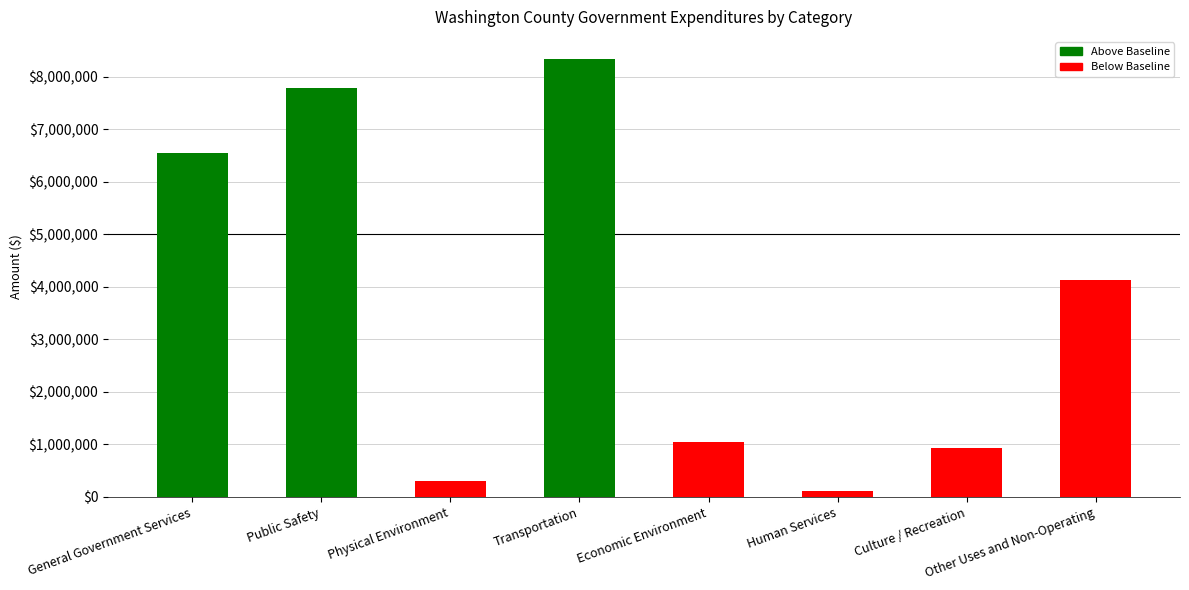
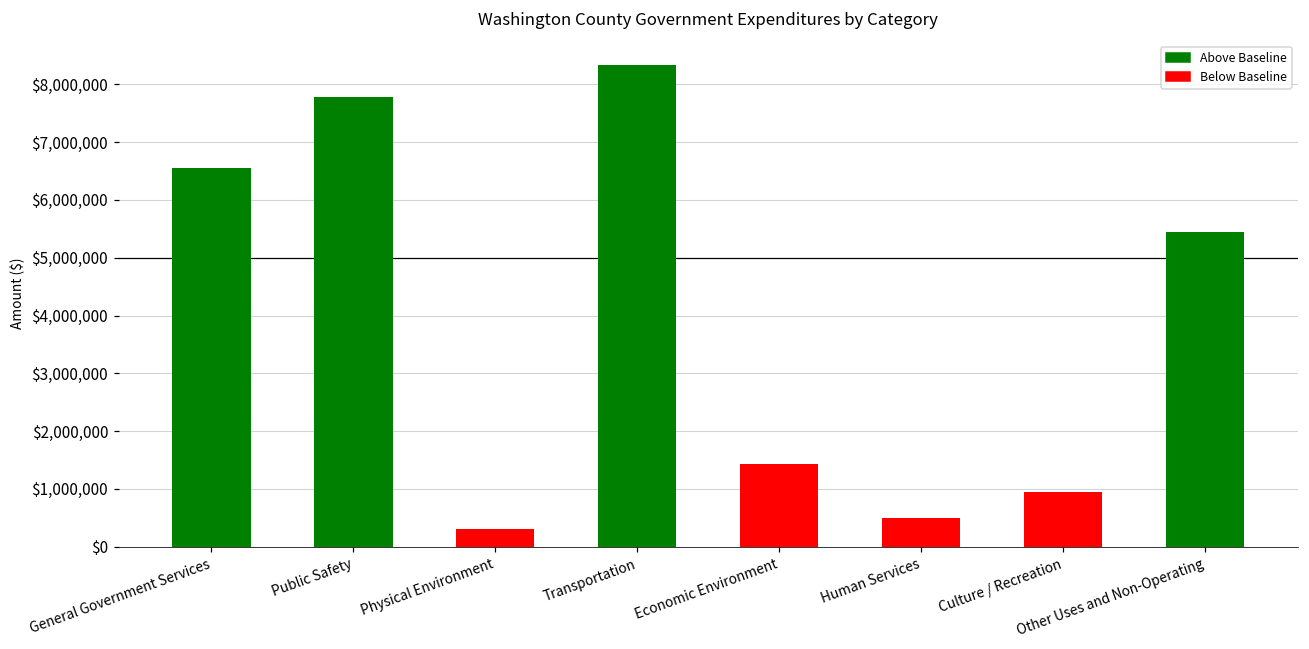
Economic Environment: $1,100,000 -> $1,400,000
Human Services: $100,000 -> $500,000
Other Uses and Non-Operating: $4,100,000 -> $5,400,000
